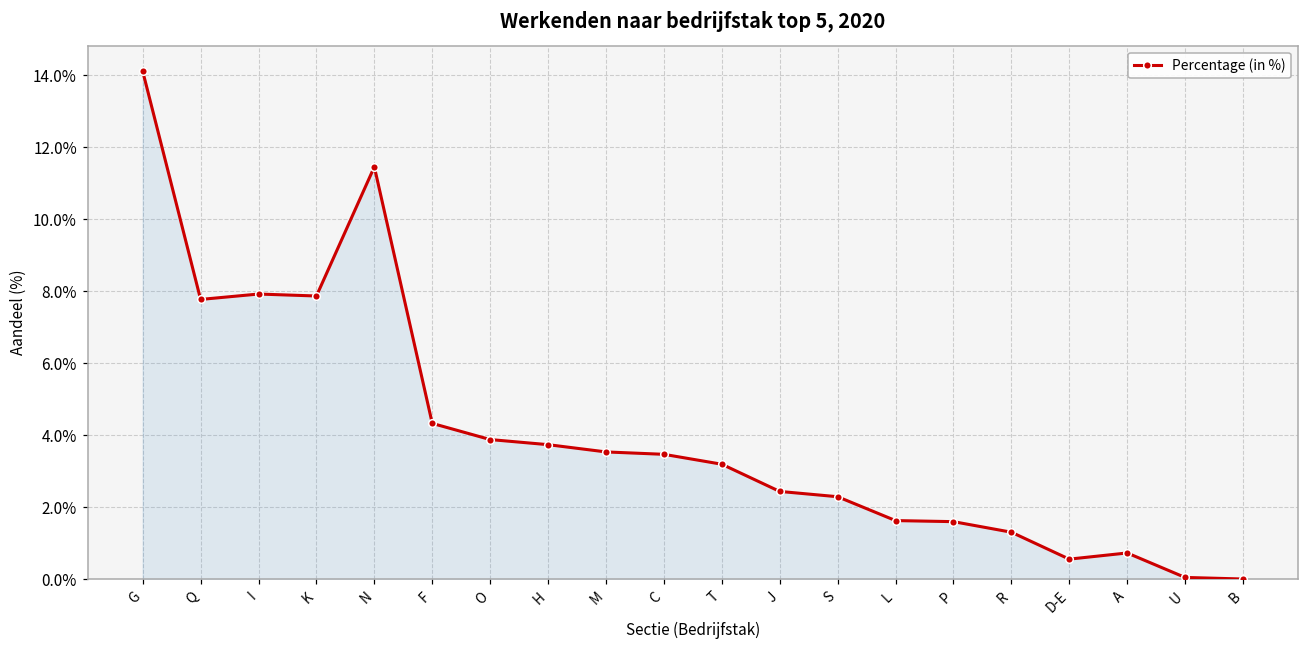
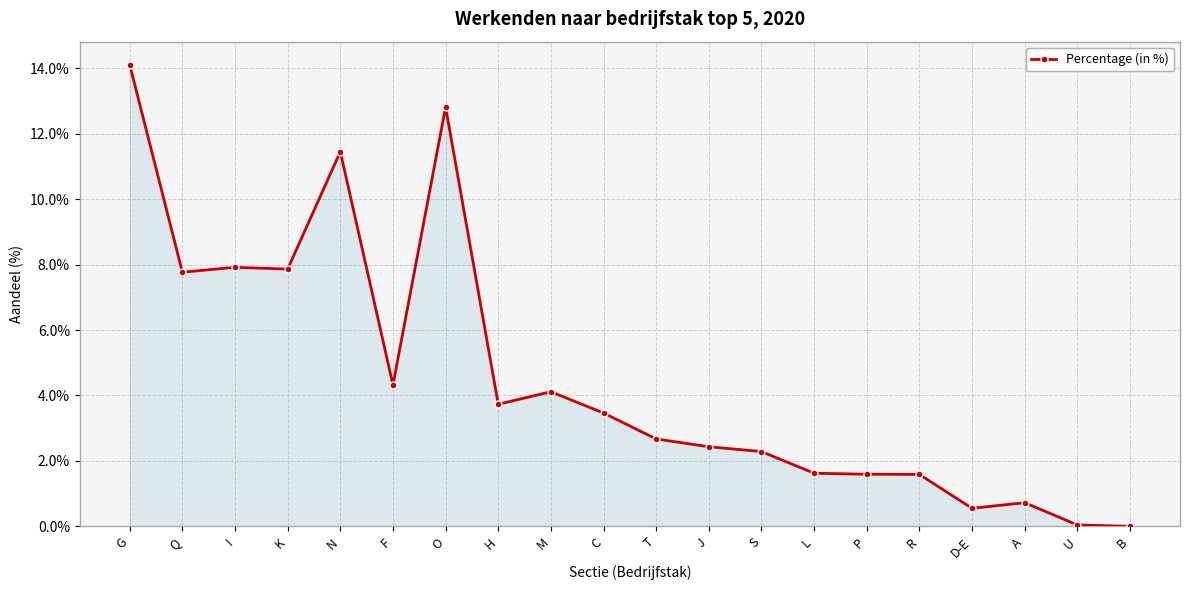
O: 3.9% -> 12.8%
M: 3.5% -> 4.1%
T: 3.2% -> 2.7%
R: 1.3% -> 1.6%
